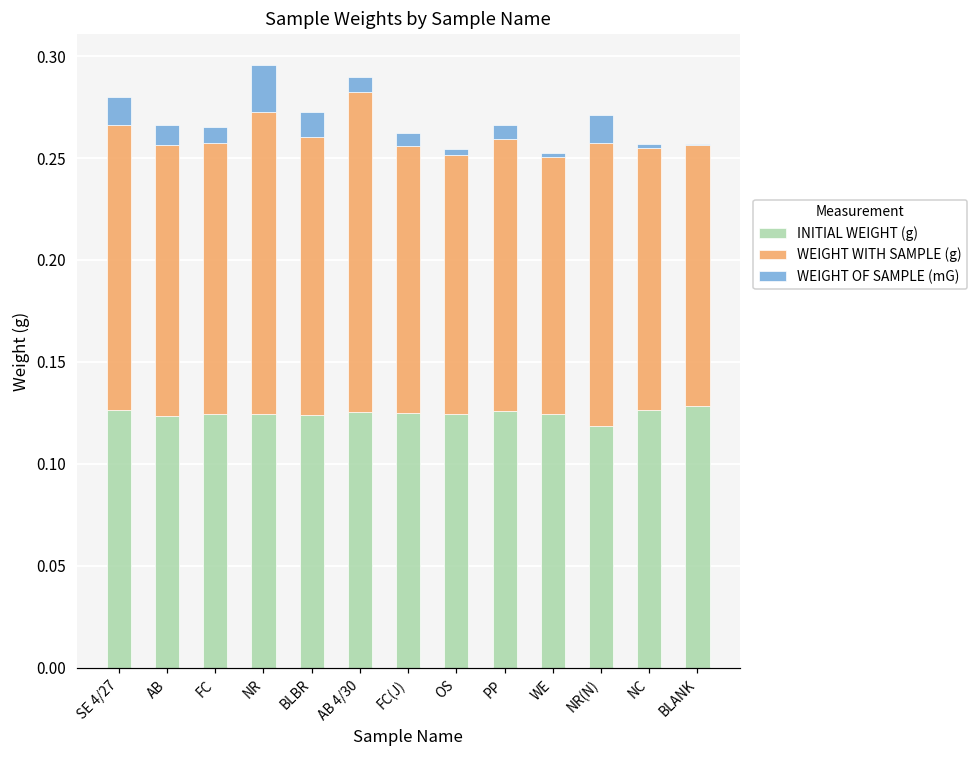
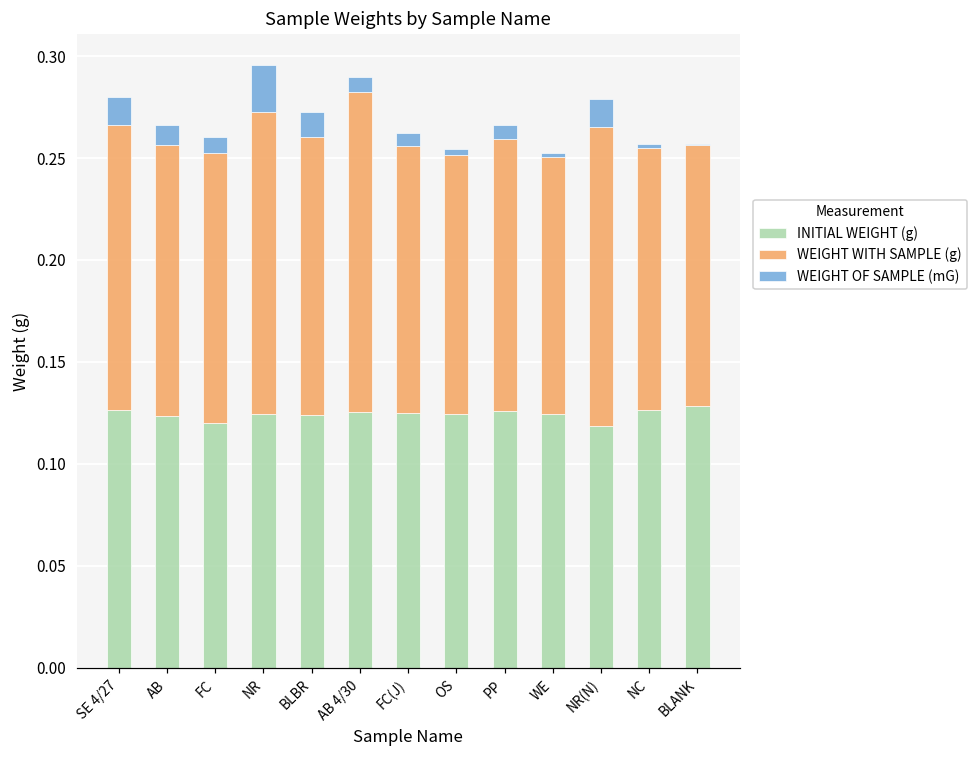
INITIAL WEIGHT (g), FC: 0.125 -> 0.120
WEIGHT WITH SAMPLE (g), NR(N): 0.139 -> 0.147
